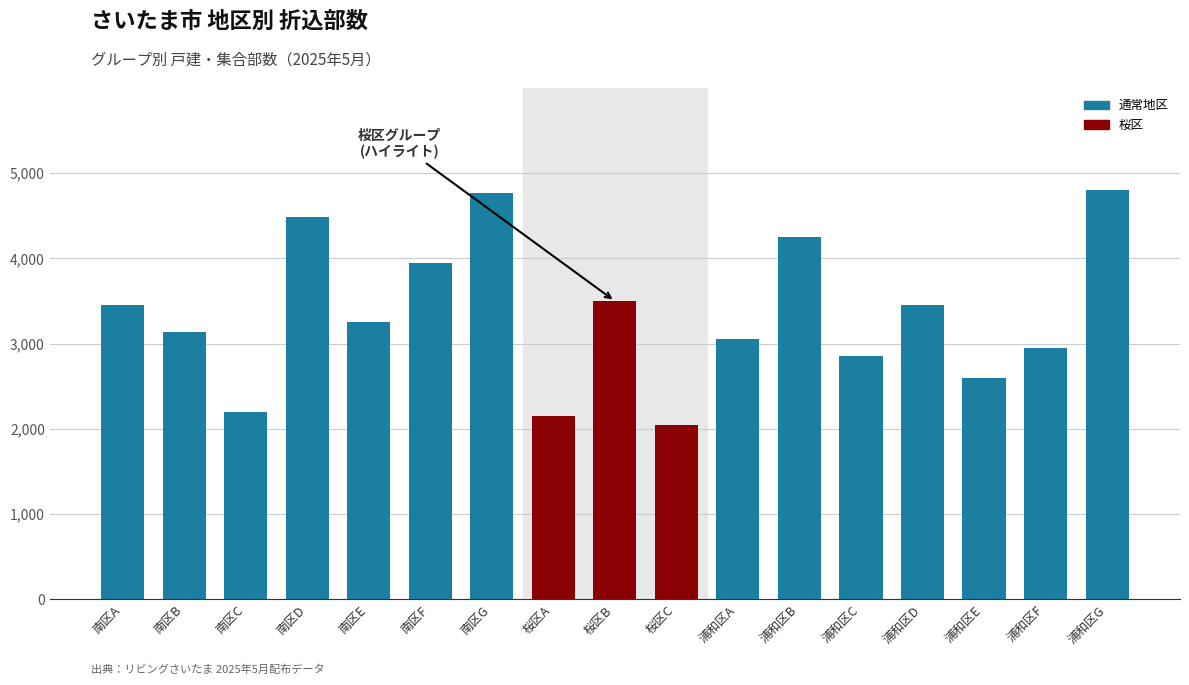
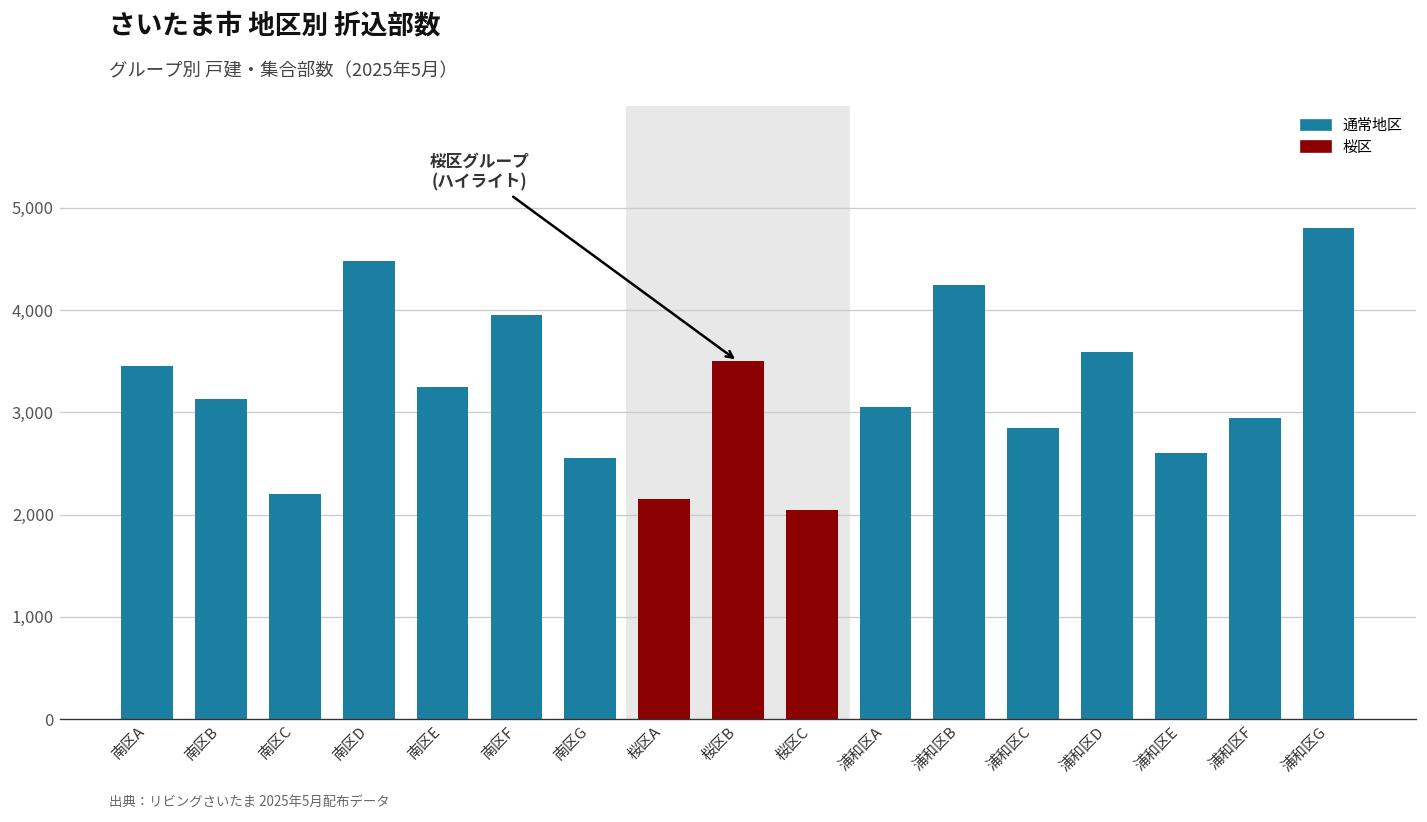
南区G: 4,800 -> 2,600
浦和区D: 3,500 -> 3,600
